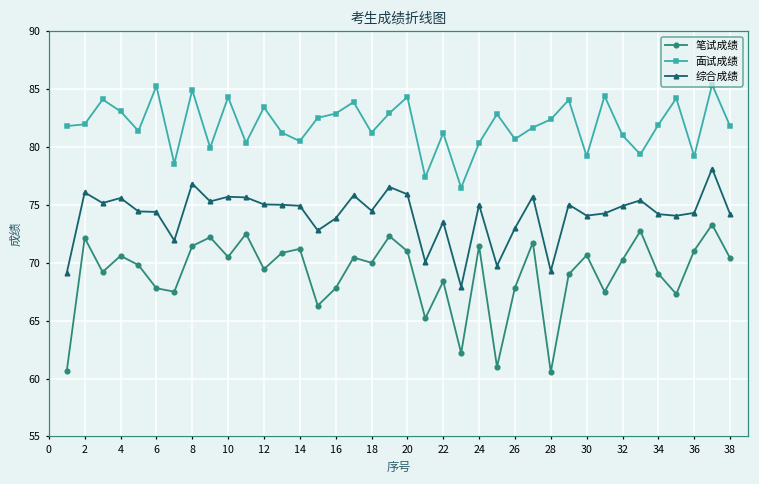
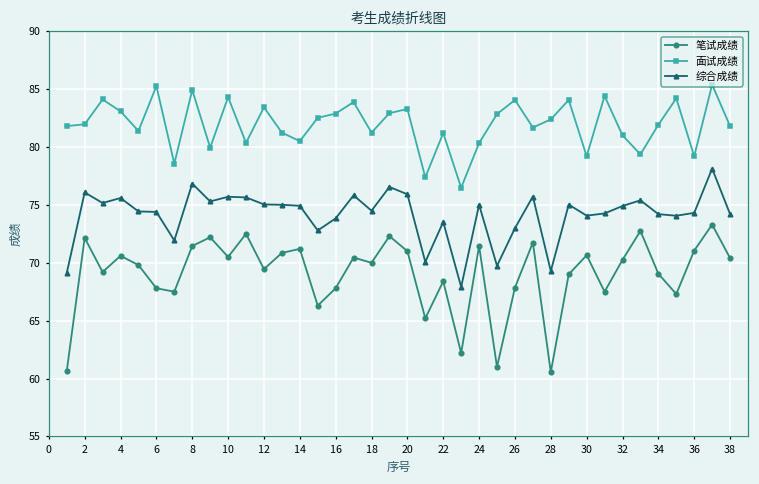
面试成绩, 20: 84.3 -> 83.3
面试成绩, 26: 80.7 -> 84.1
